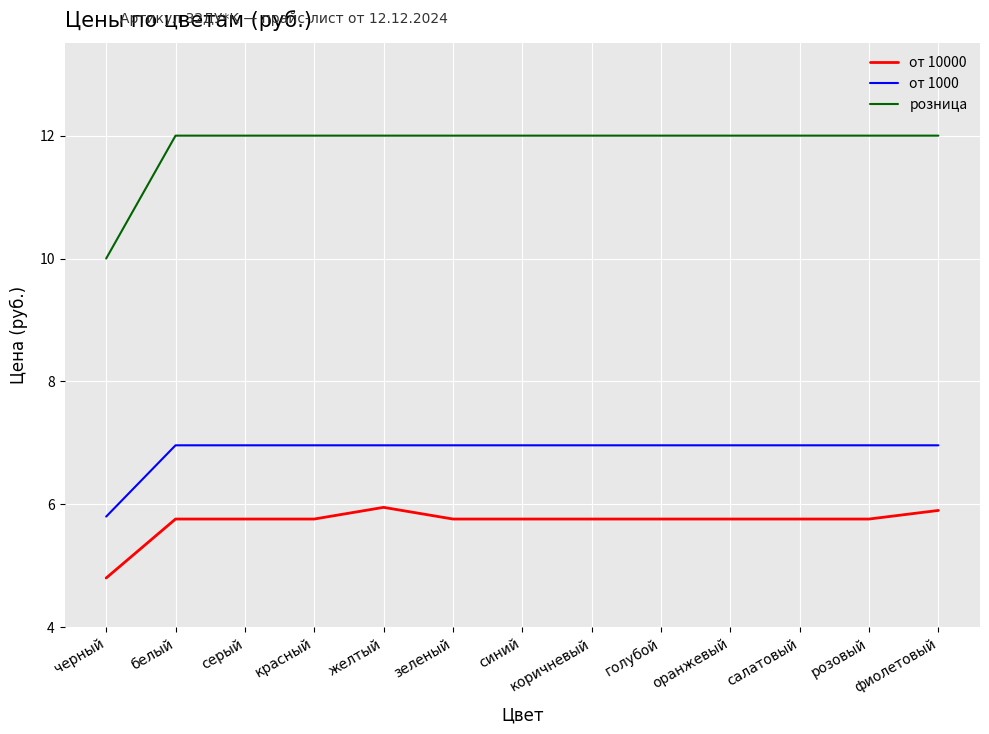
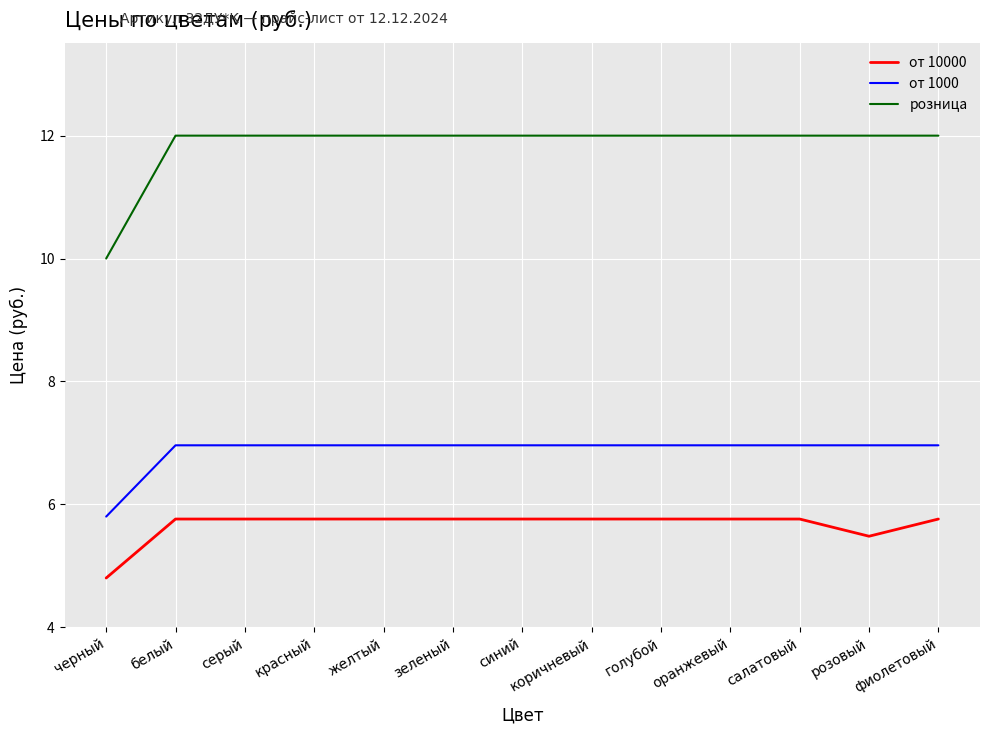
от 10000, желтый: 6.0 -> 5.8
от 10000, розовый: 5.8 -> 5.5
от 10000, фиолетовый: 5.9 -> 5.8
